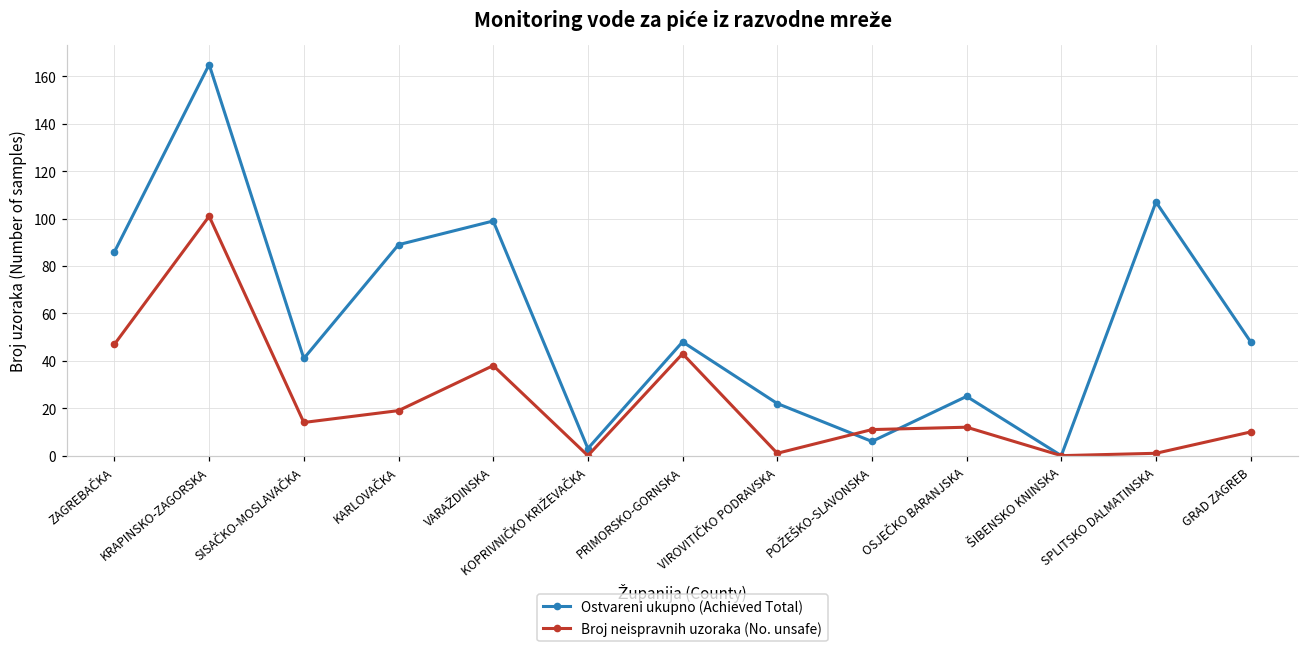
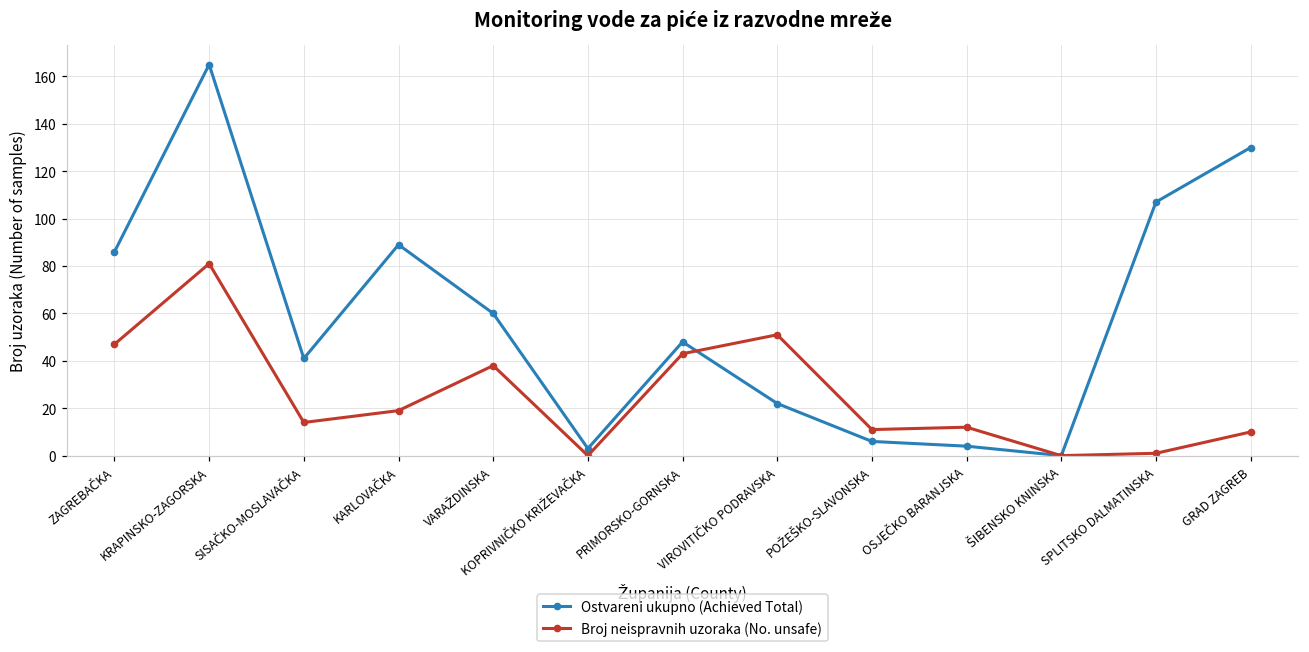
Broj neispravnih uzoraka (No. unsafe), KRAPINSKO-ZAGORSKA: 101 -> 81
Ostvareni ukupno (Achieved Total), VARAŽDINSKA: 99 -> 60
Broj neispravnih uzoraka (No. unsafe), VIROVITIČKO PODRAVSKA: 1 -> 51
Ostvareni ukupno (Achieved Total), OSJEČKO BARANJSKA: 25 -> 4
Ostvareni ukupno (Achieved Total), GRAD ZAGREB: 48 -> 130
